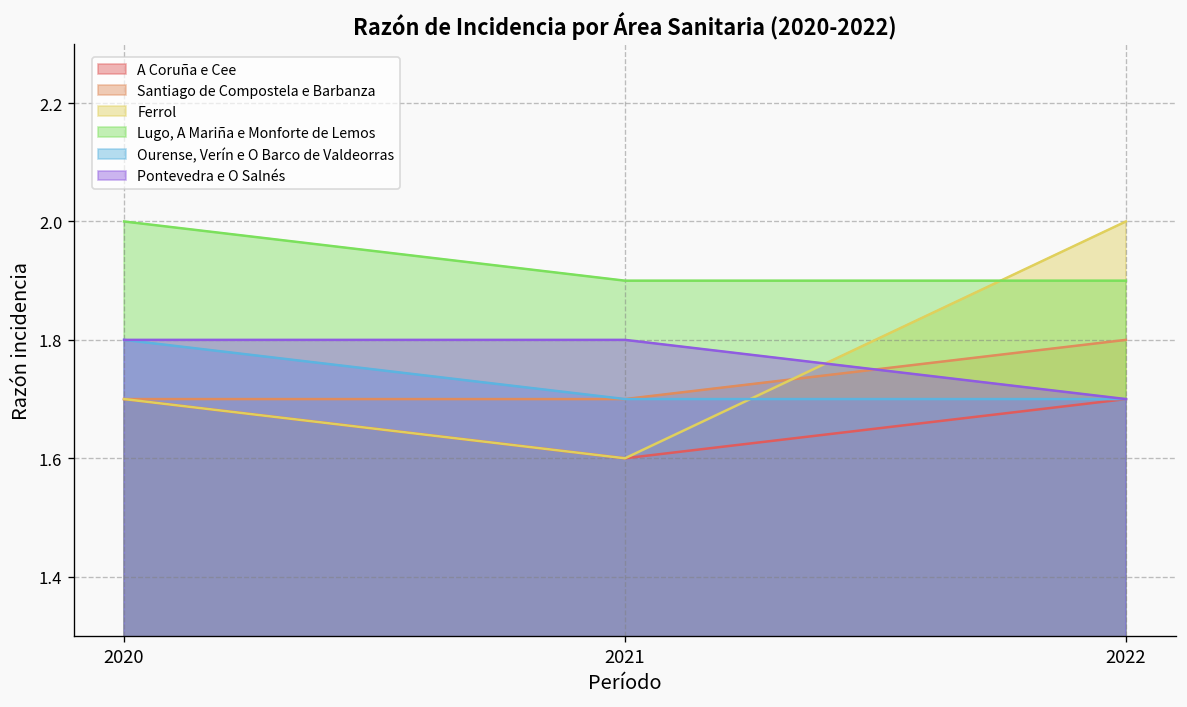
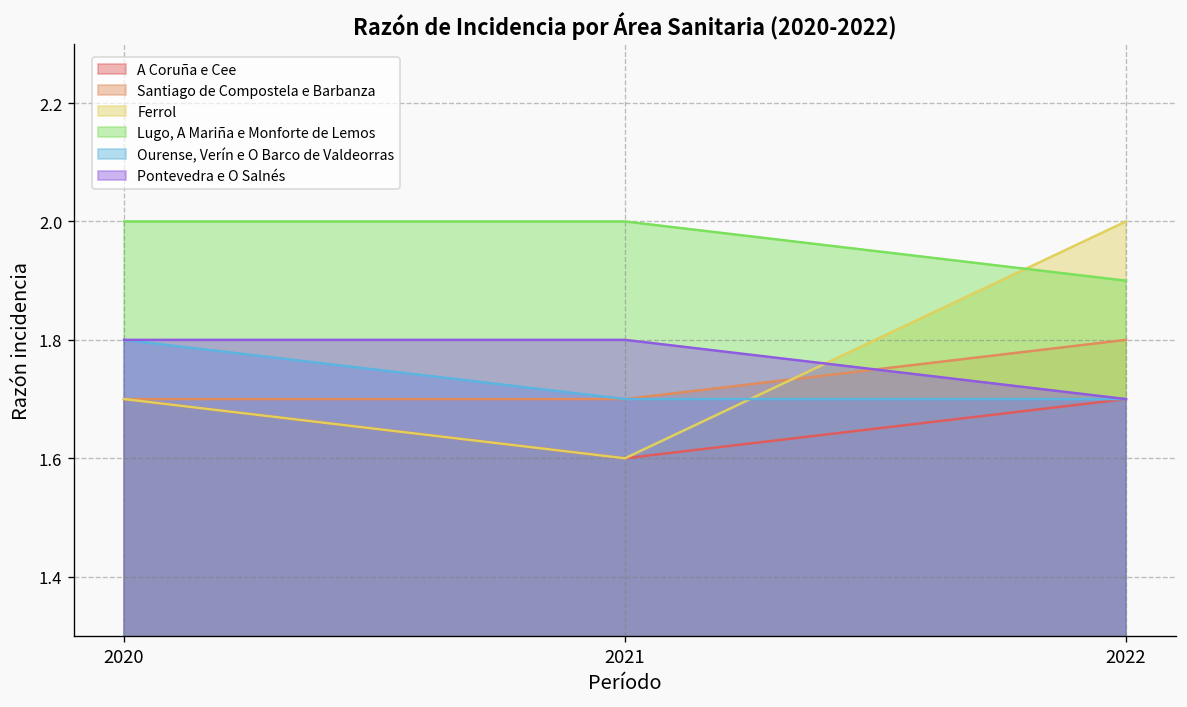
Lugo, A Mariña e Monforte de Lemos, 2021: 1.9 -> 2.0
